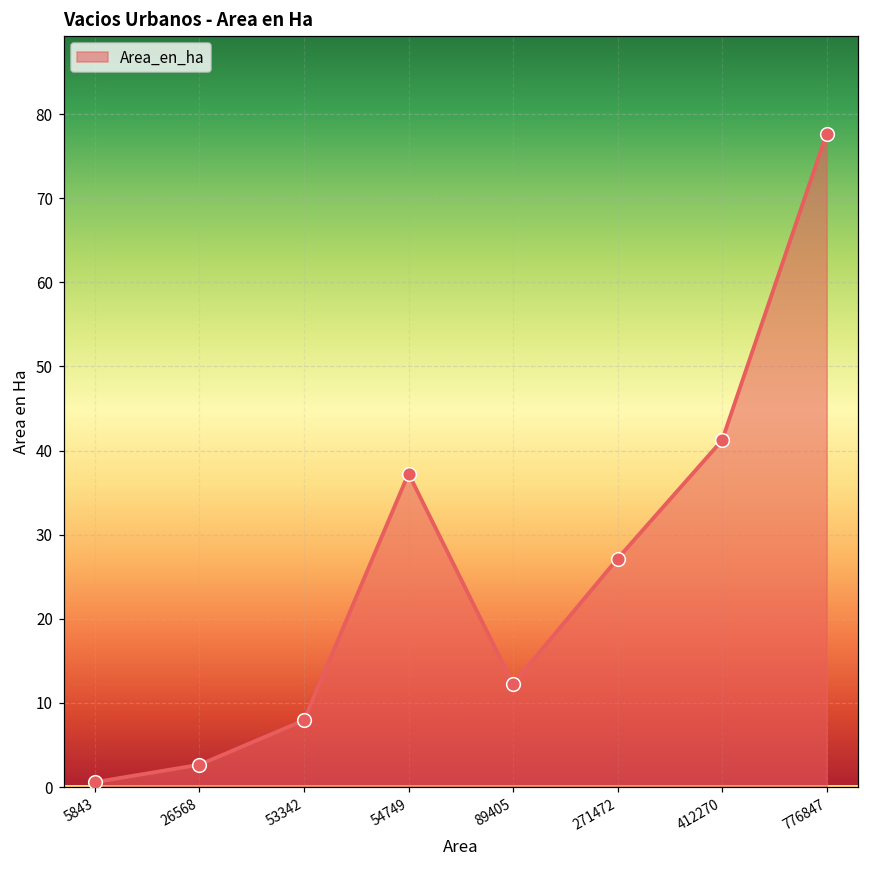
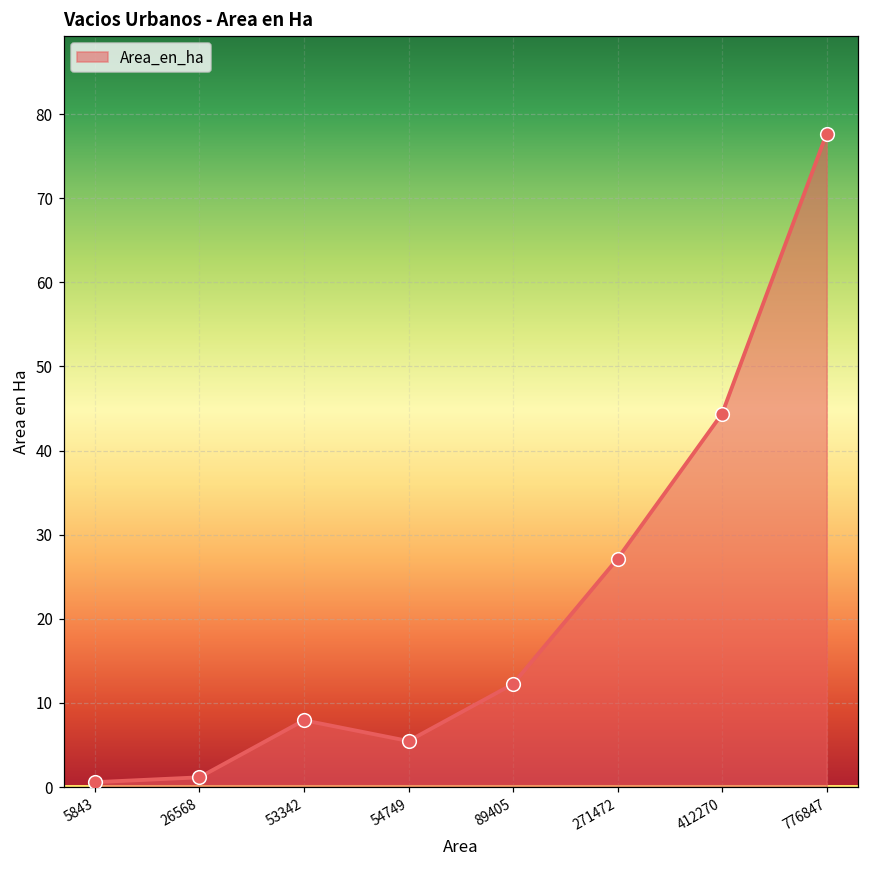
26568: 3 -> 1
54749: 37 -> 5
412270: 41 -> 44
